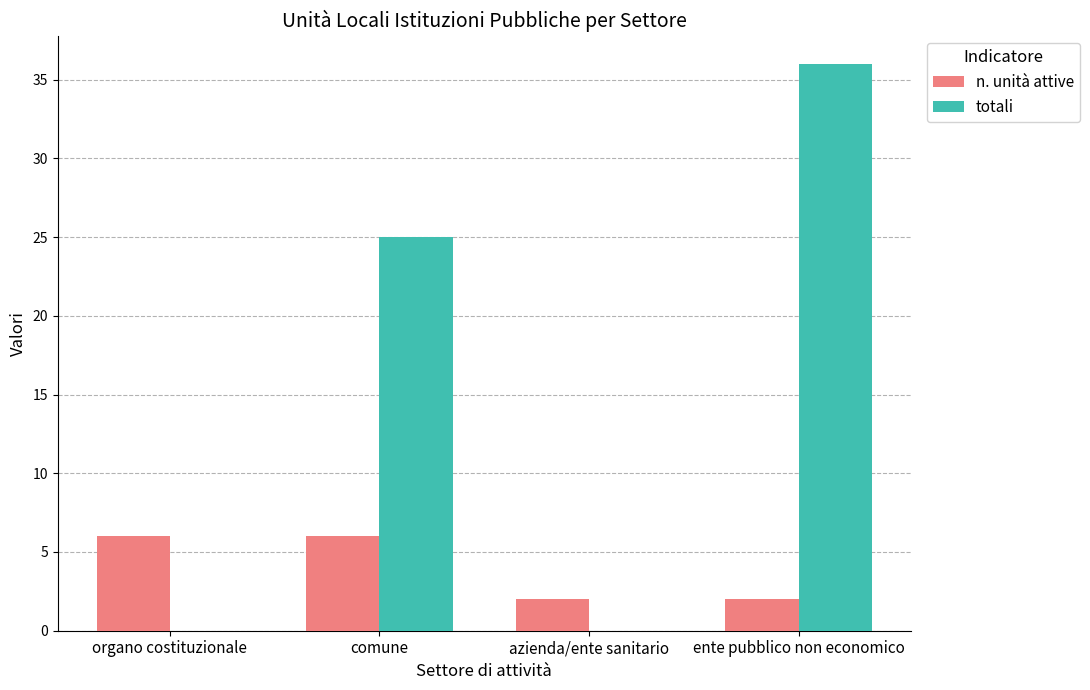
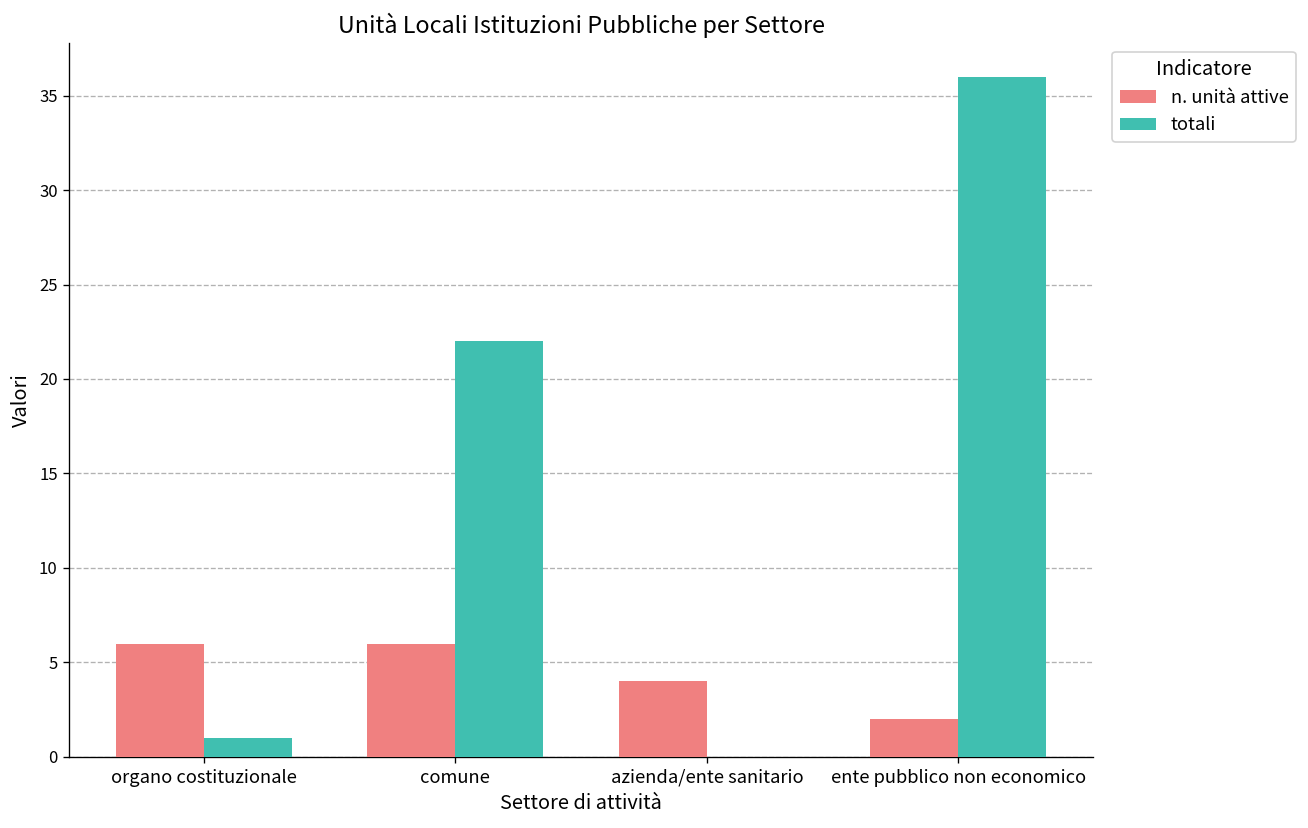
totali, organo costituzionale: 0 -> 1
totali, comune: 25 -> 22
n. unità attive, azienda/ente sanitario: 2 -> 4
